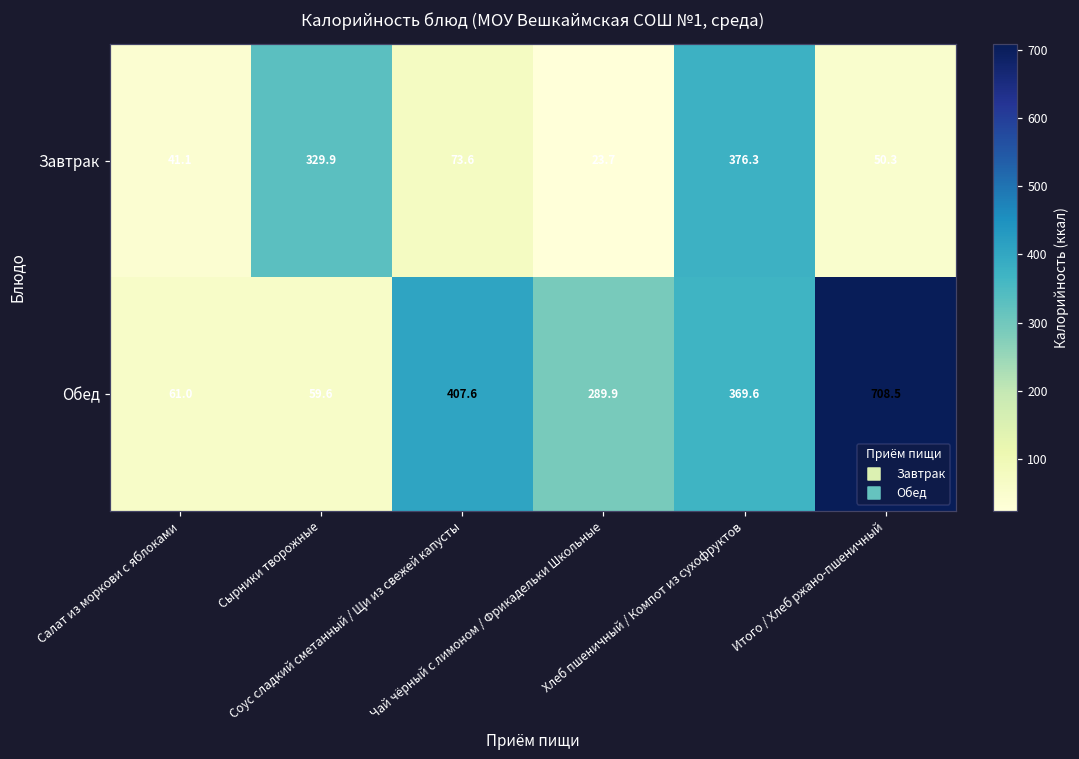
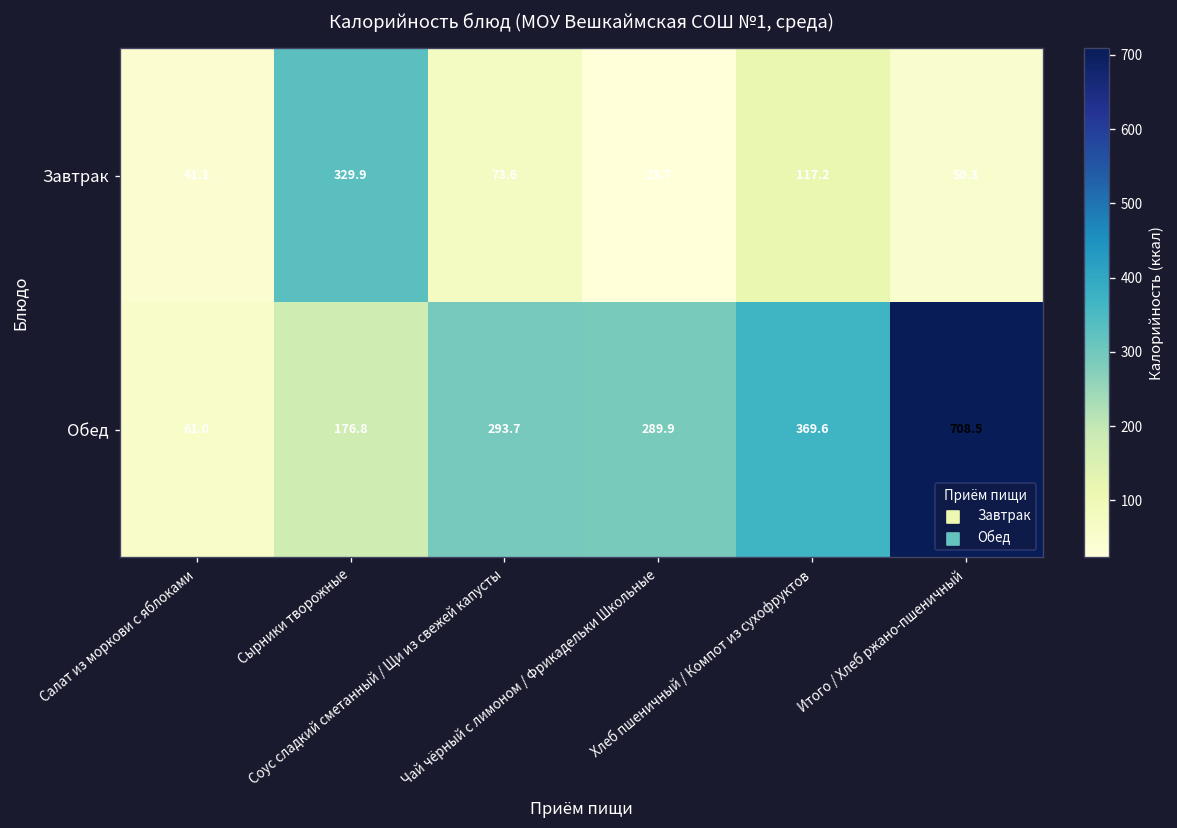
Завтрак, Хлеб пшеничный / Компот из сухофруктов: 376.3 -> 117.2
Обед, Сырники творожные: 59.6 -> 176.8
Обед, Соус сладкий сметанный / Щи из свежей капусты: 407.6 -> 293.7
